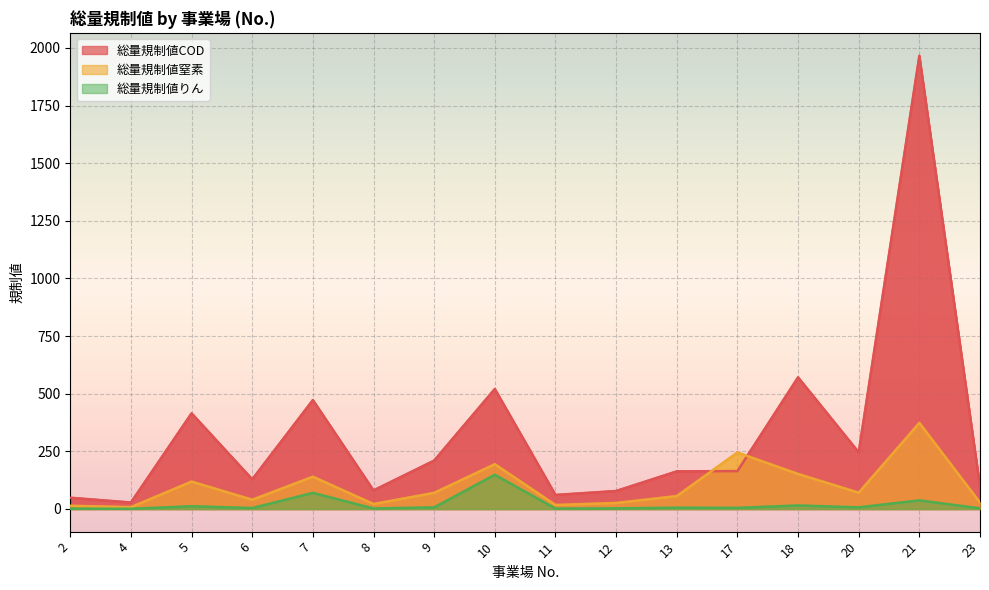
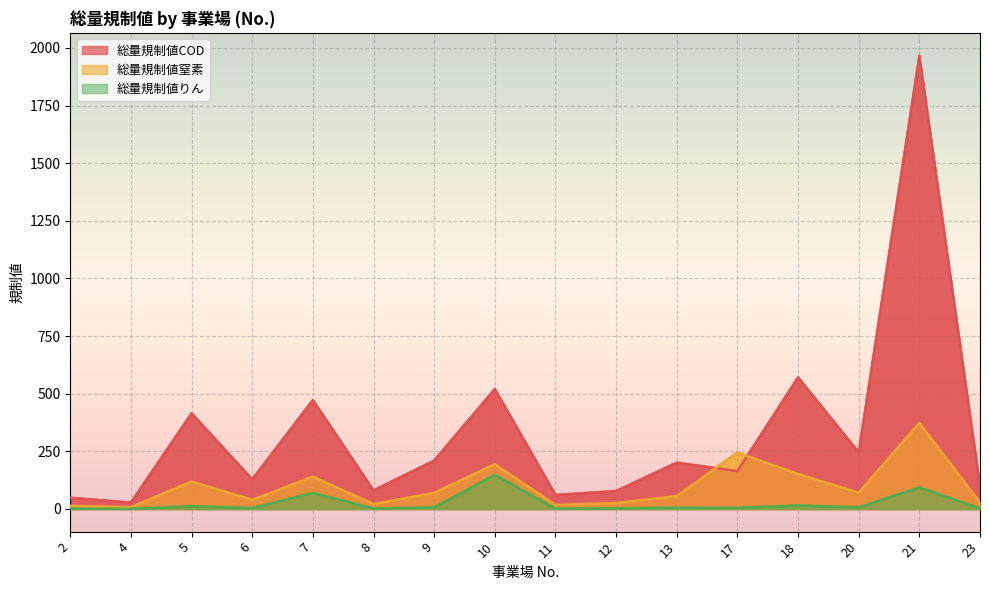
総量規制値COD, 13: 160 -> 200
総量規制値りん, 21: 40 -> 90
